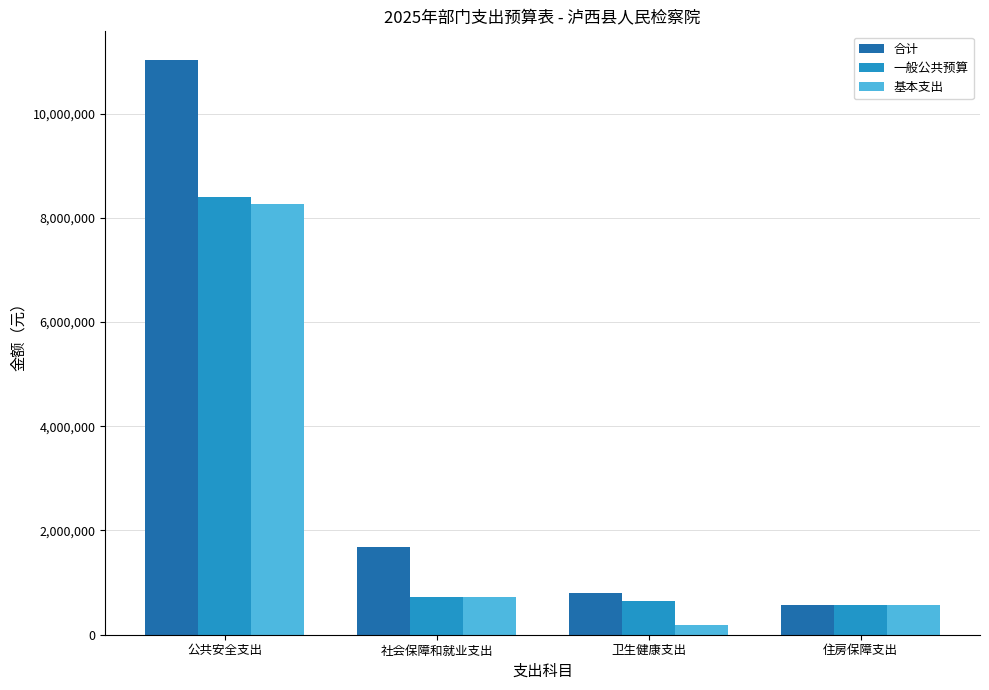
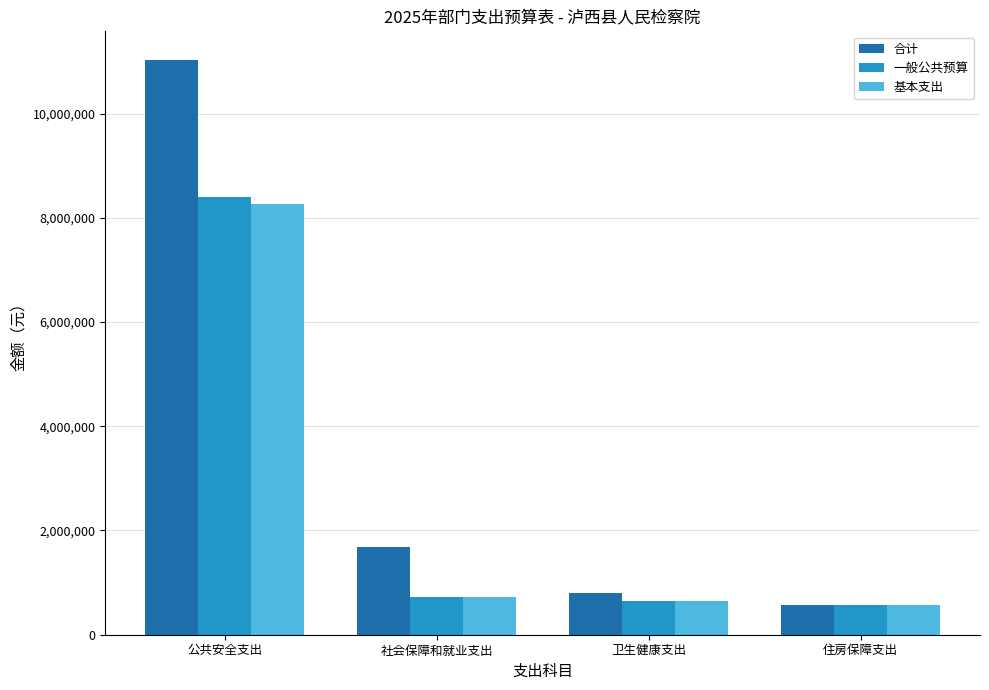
基本支出, 卫生健康支出: 200,000 -> 700,000
